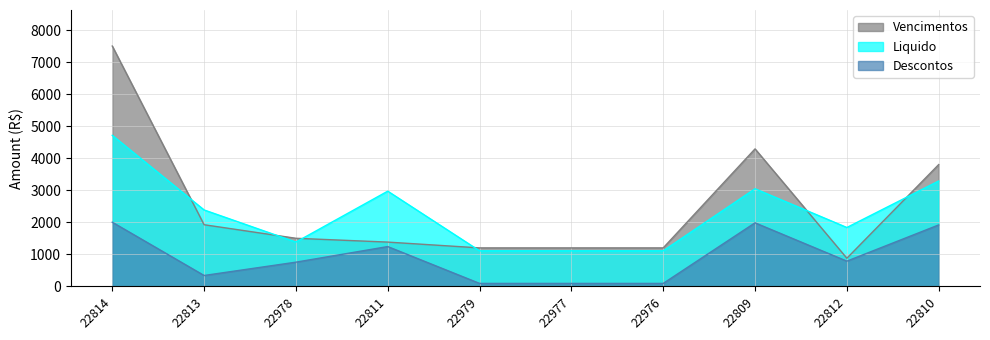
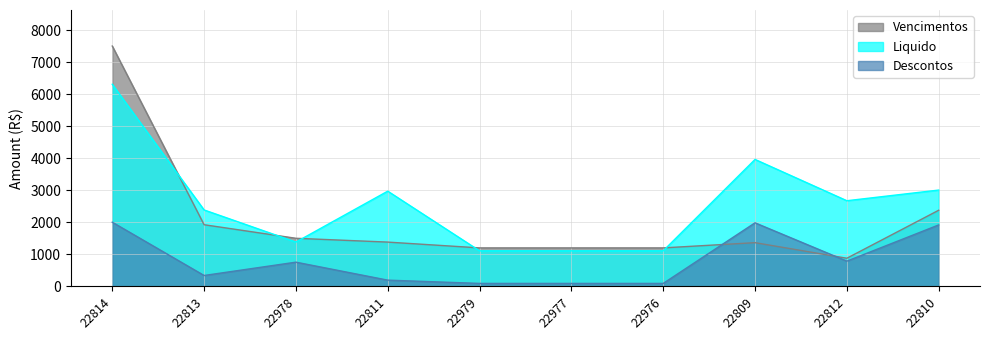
Liquido, 22814: 4700 -> 6300
Descontos, 22811: 1200 -> 200
Vencimentos, 22809: 4300 -> 1400
Liquido, 22809: 3000 -> 4000
Liquido, 22812: 1800 -> 2700
Vencimentos, 22810: 3800 -> 2400
Liquido, 22810: 3300 -> 3000
